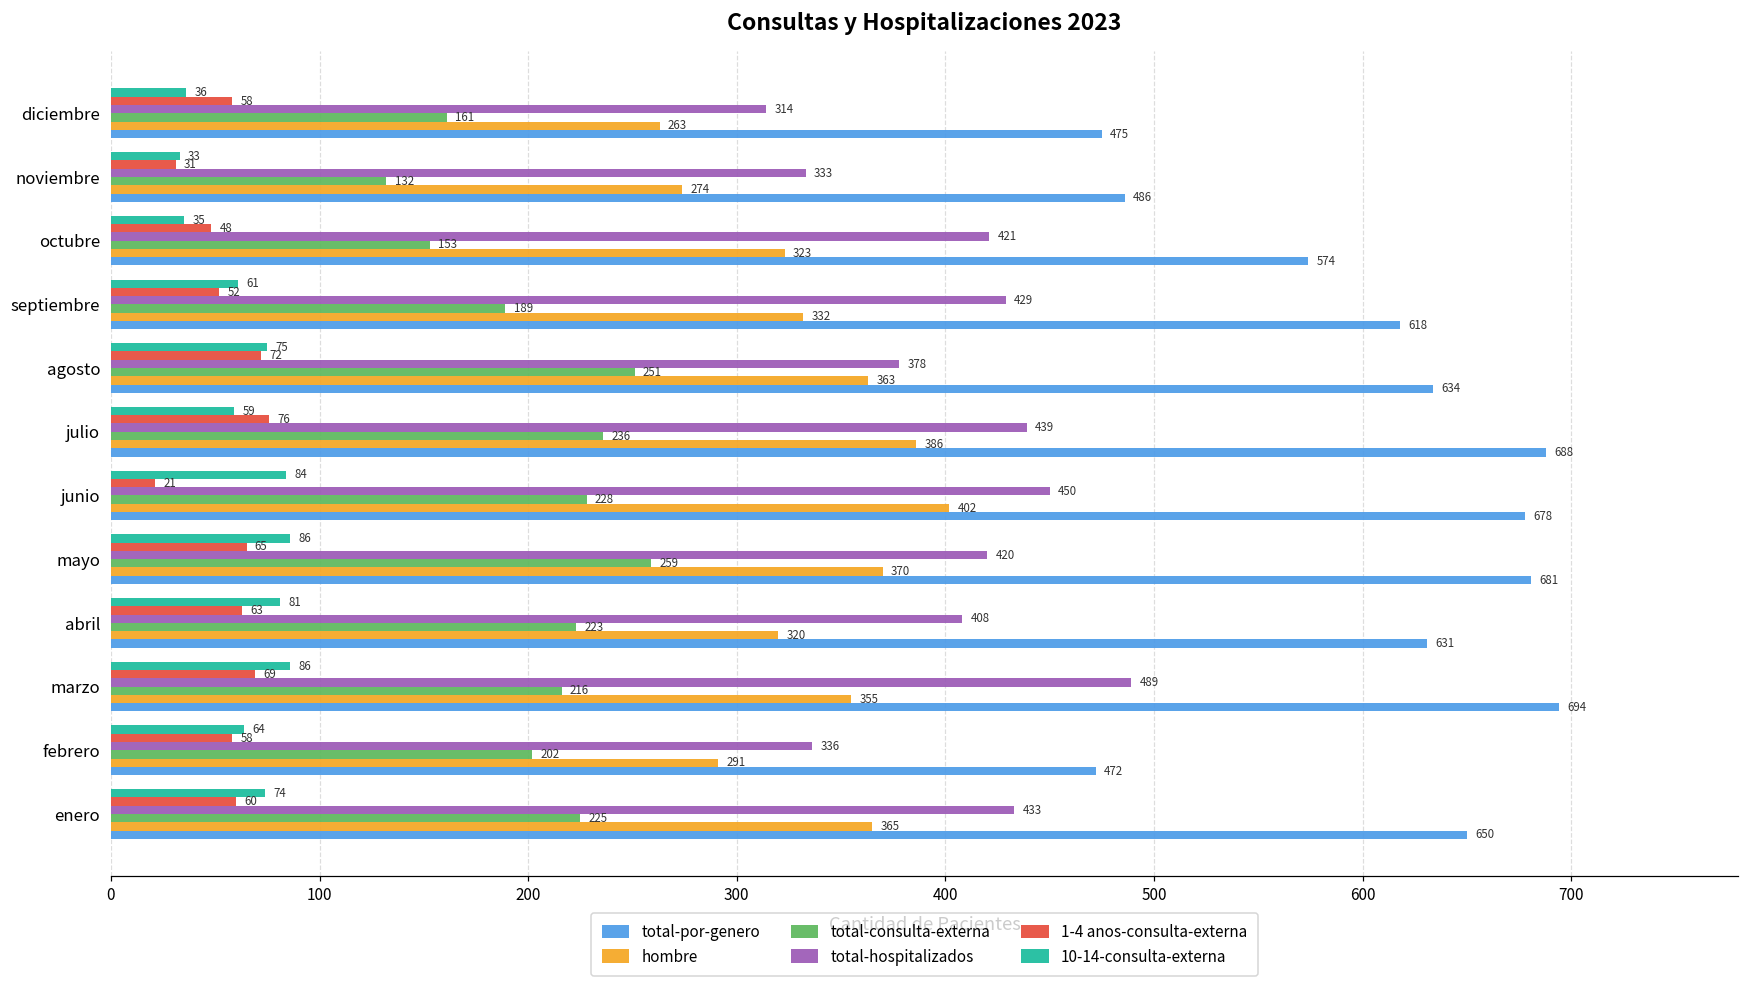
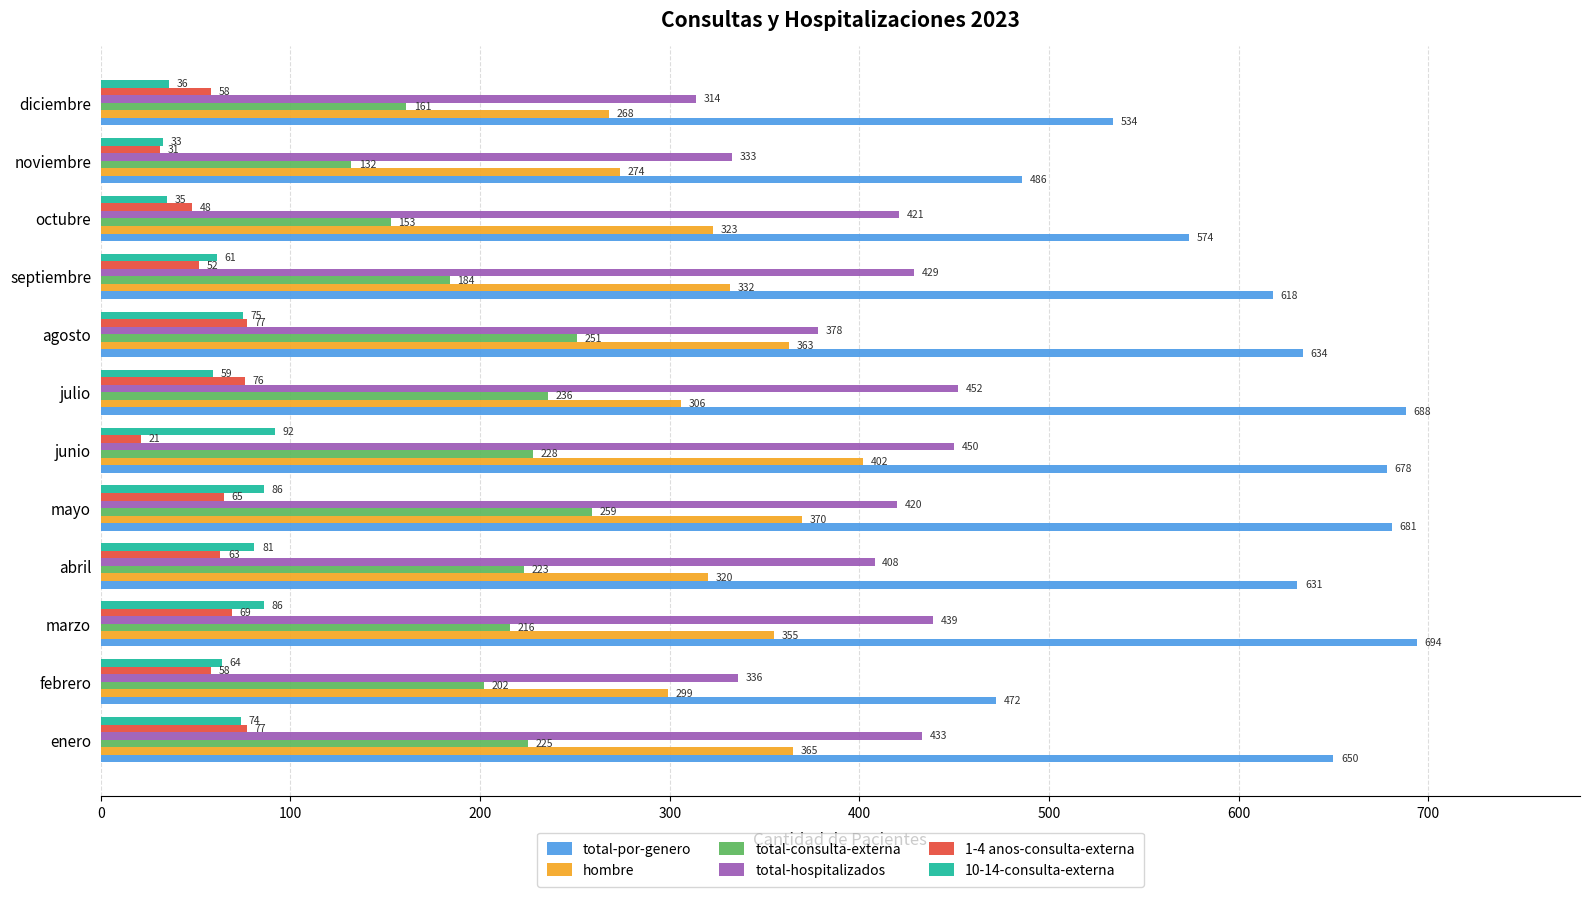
hombre, diciembre: 263 -> 268
total-por-genero, diciembre: 475 -> 534
total-consulta-externa, septiembre: 189 -> 184
1-4 anos-consulta-externa, agosto: 72 -> 77
total-hospitalizados, julio: 439 -> 452
hombre, julio: 386 -> 306
10-14-consulta-externa, junio: 84 -> 92
total-hospitalizados, marzo: 489 -> 439
hombre, febrero: 291 -> 299
1-4 anos-consulta-externa, enero: 60 -> 77
